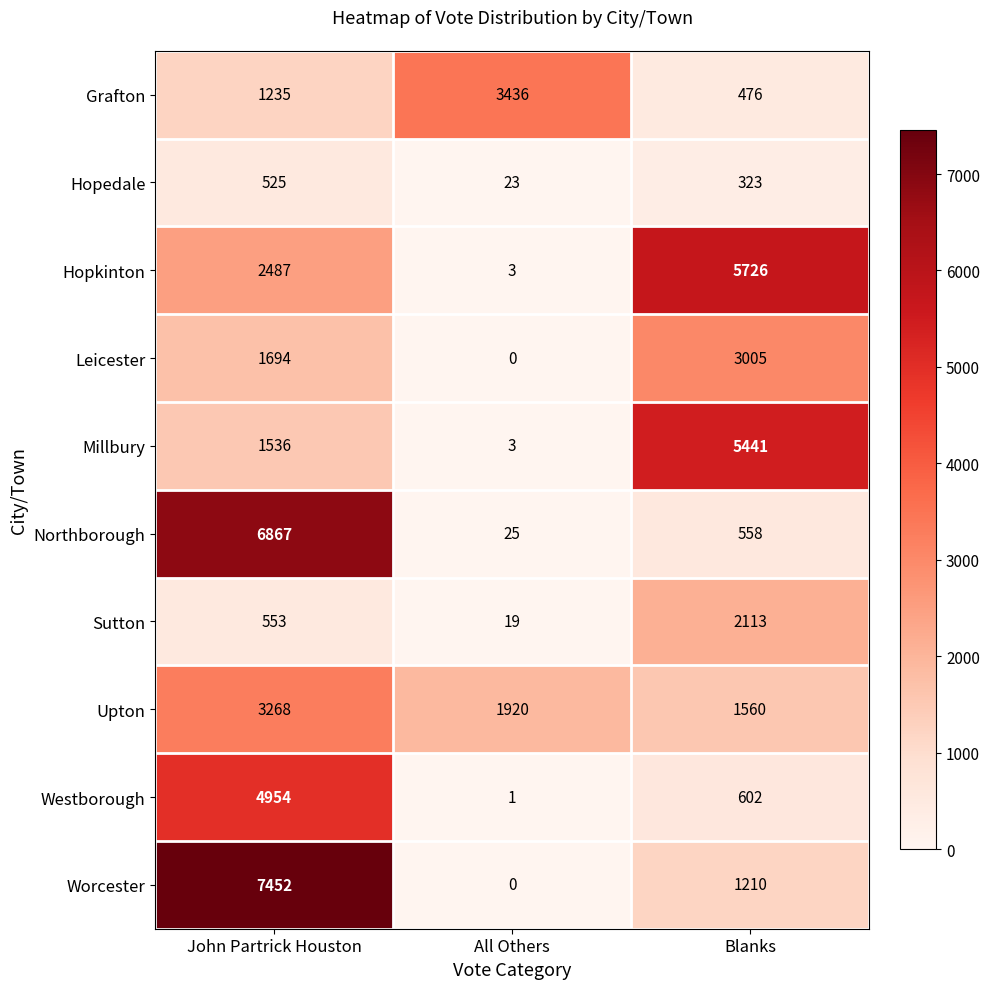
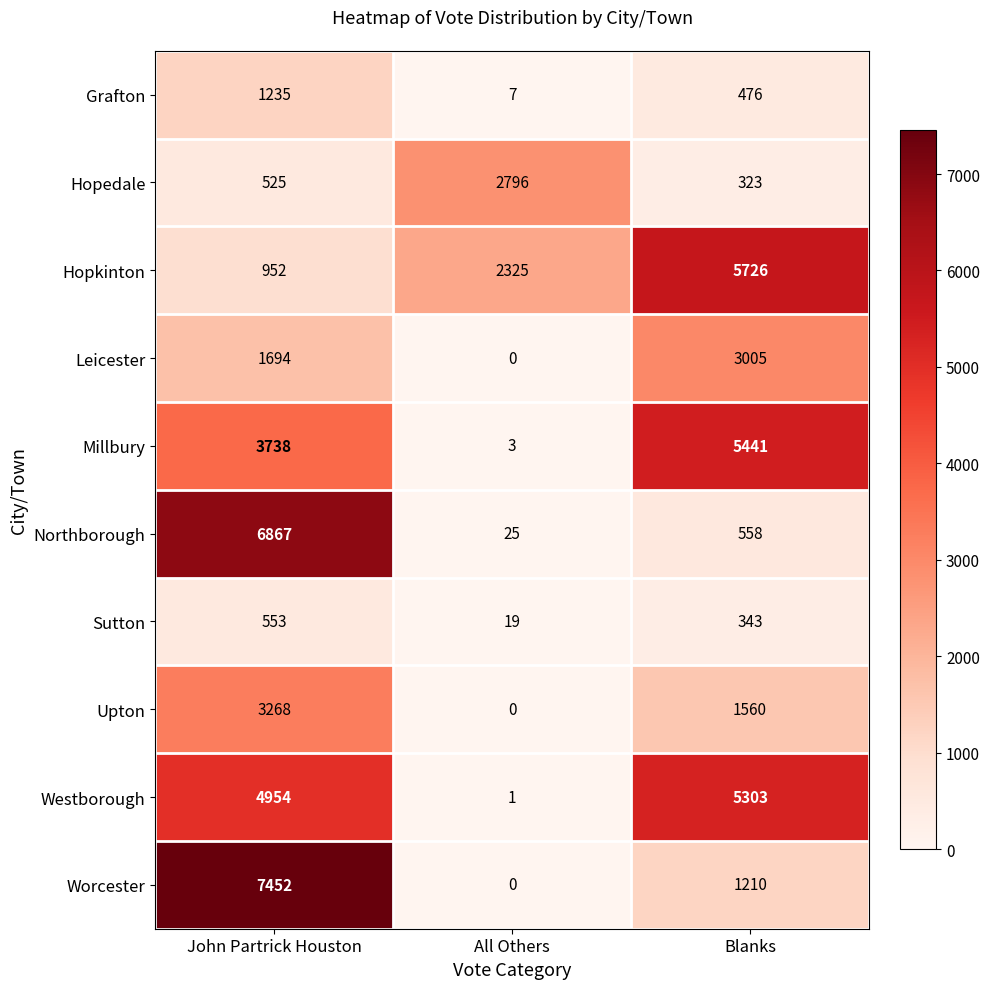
Grafton, All Others: 3436 -> 7
Hopedale, All Others: 23 -> 2796
Hopkinton, John Partrick Houston: 2487 -> 952
Hopkinton, All Others: 3 -> 2325
Millbury, John Partrick Houston: 1536 -> 3738
Sutton, Blanks: 2113 -> 343
Upton, All Others: 1920 -> 0
Westborough, Blanks: 602 -> 5303
